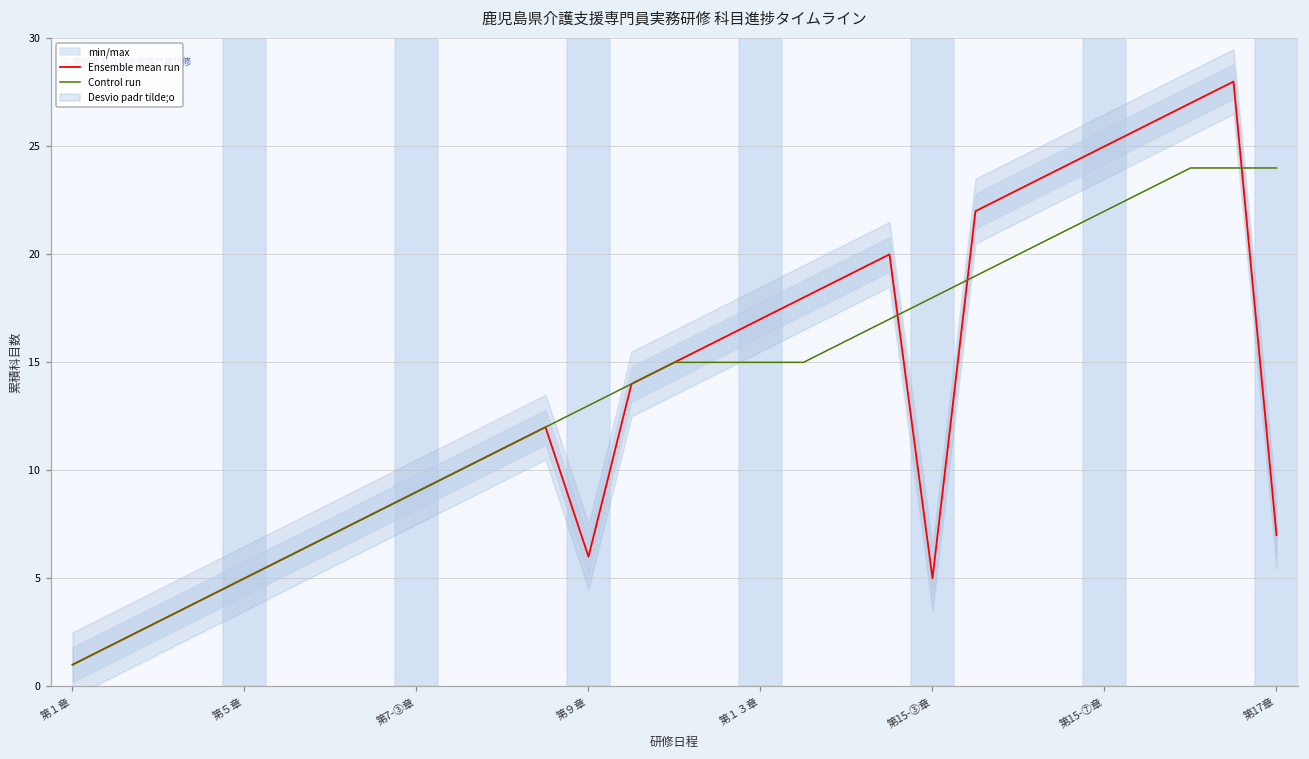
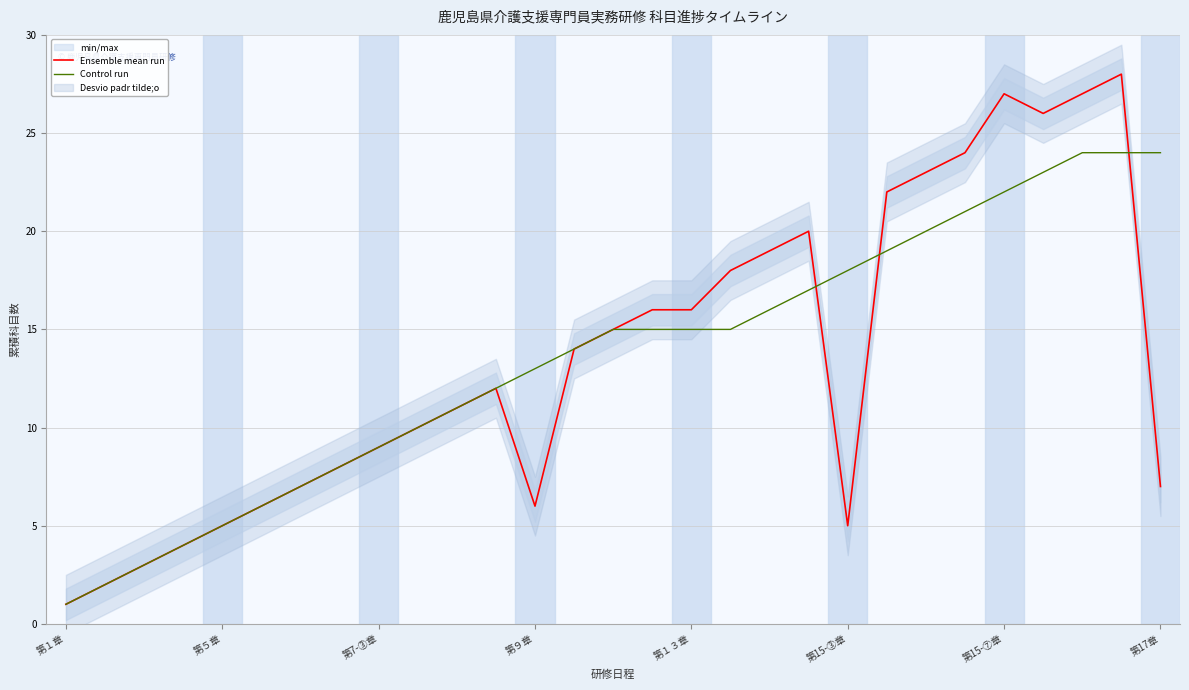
Ensemble mean run, 第１３章: 17 -> 16
Ensemble mean run, 第15-⑦章: 25 -> 27
